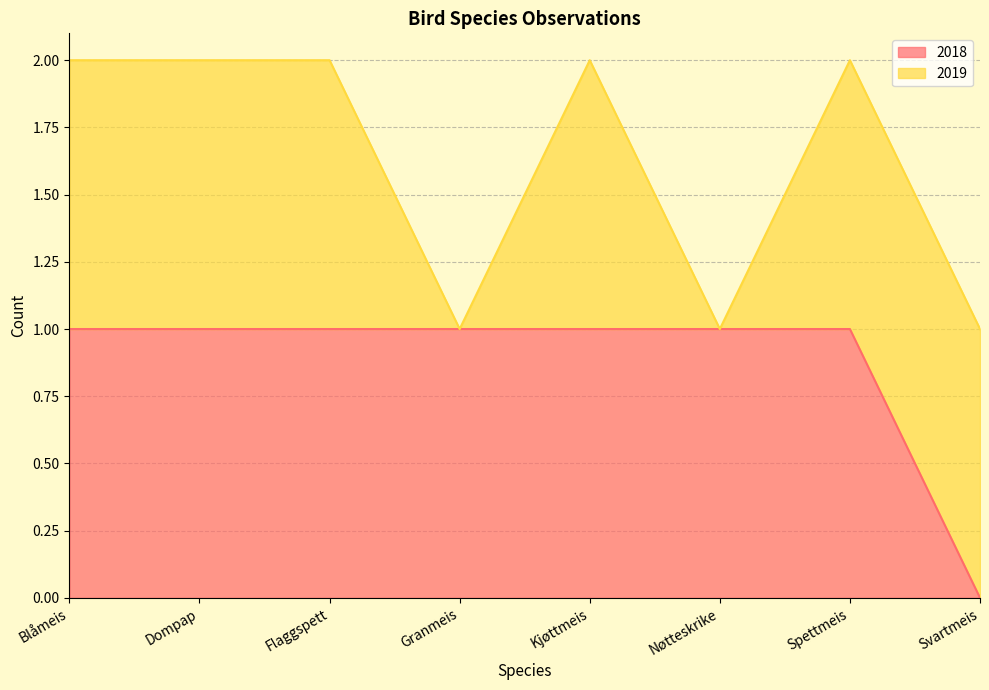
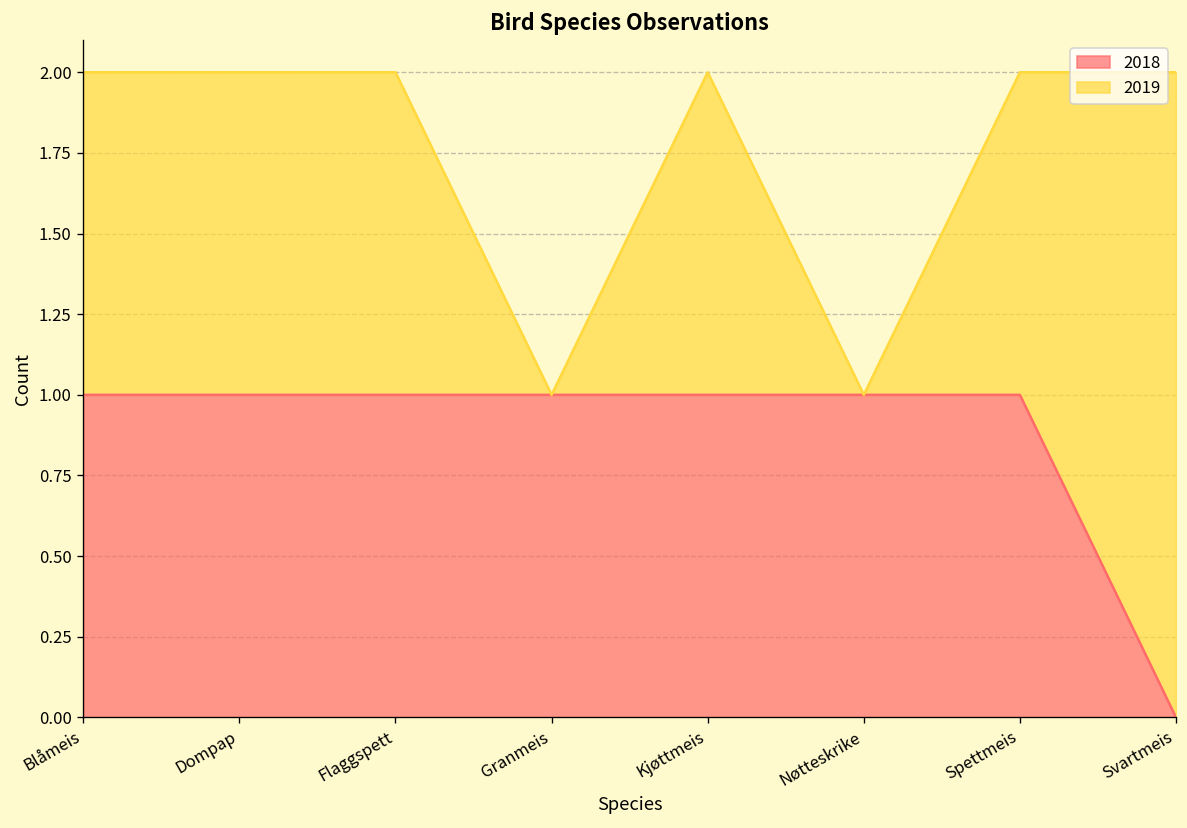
2019, Svartmeis: 1 -> 2
